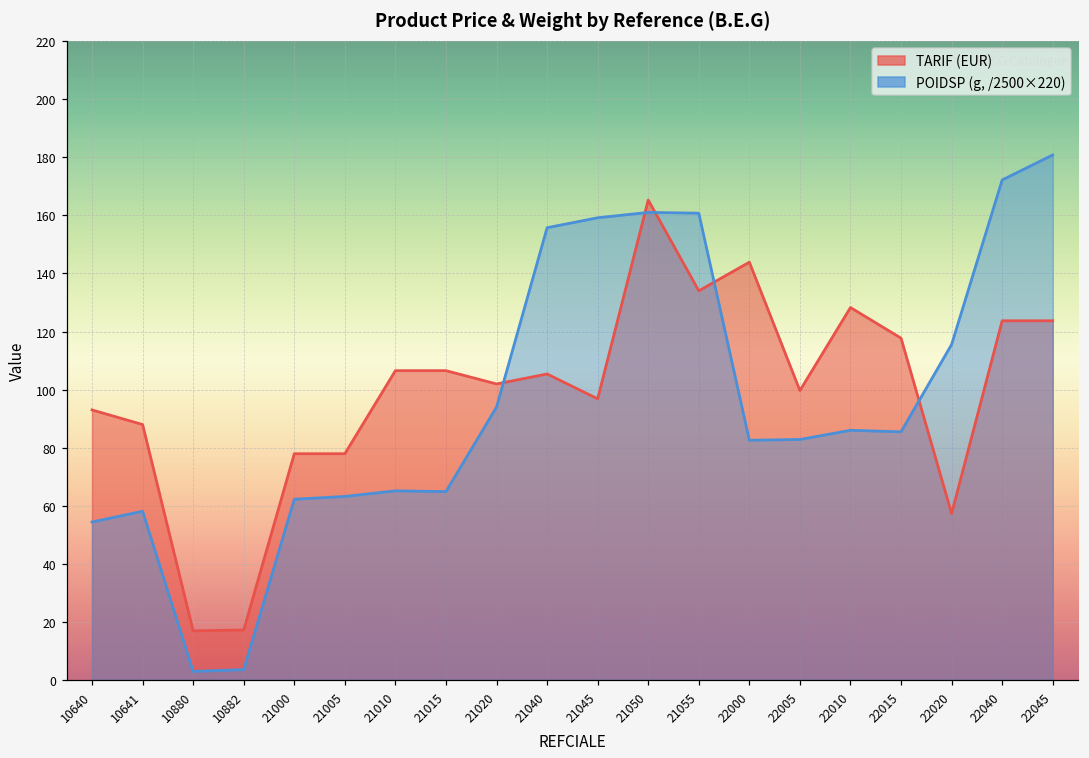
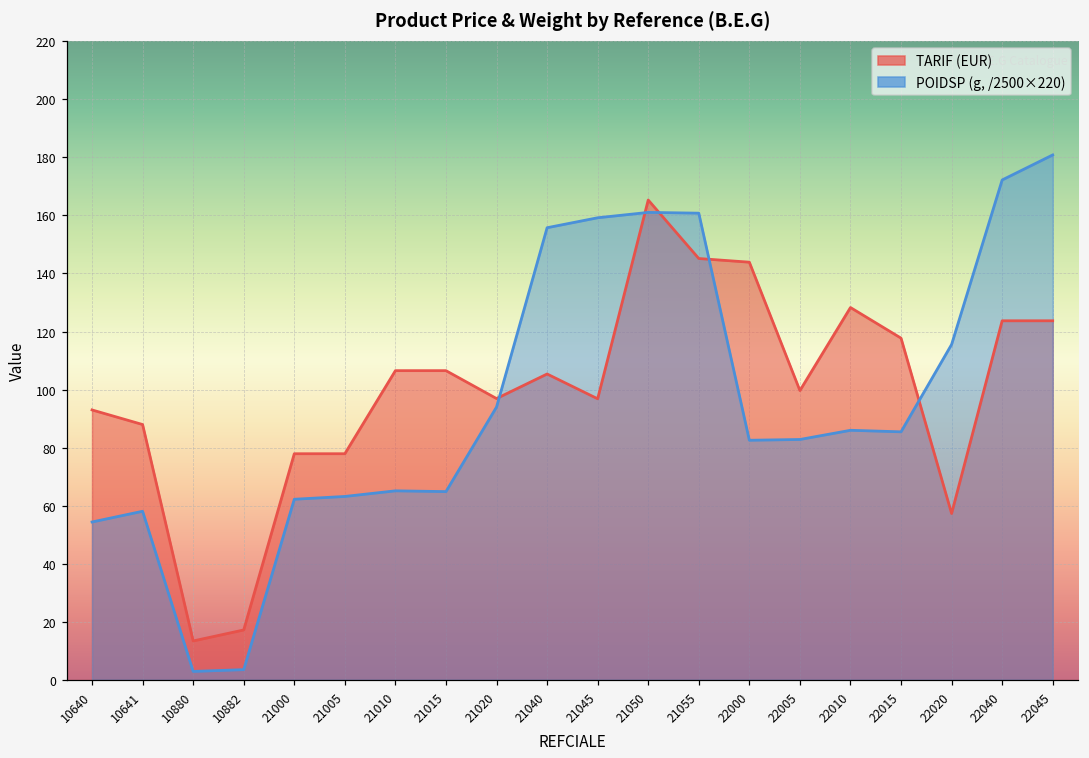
TARIF (EUR), 10880: 17 -> 13
TARIF (EUR), 21020: 102 -> 97
TARIF (EUR), 21055: 134 -> 145
